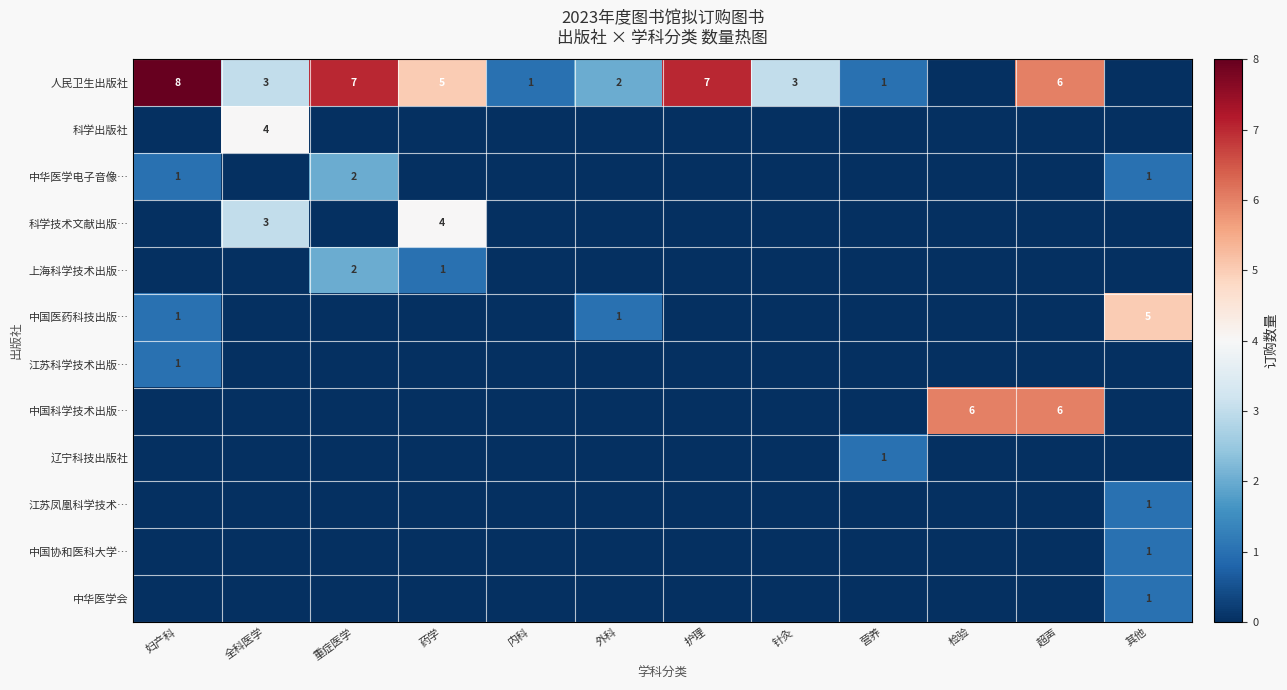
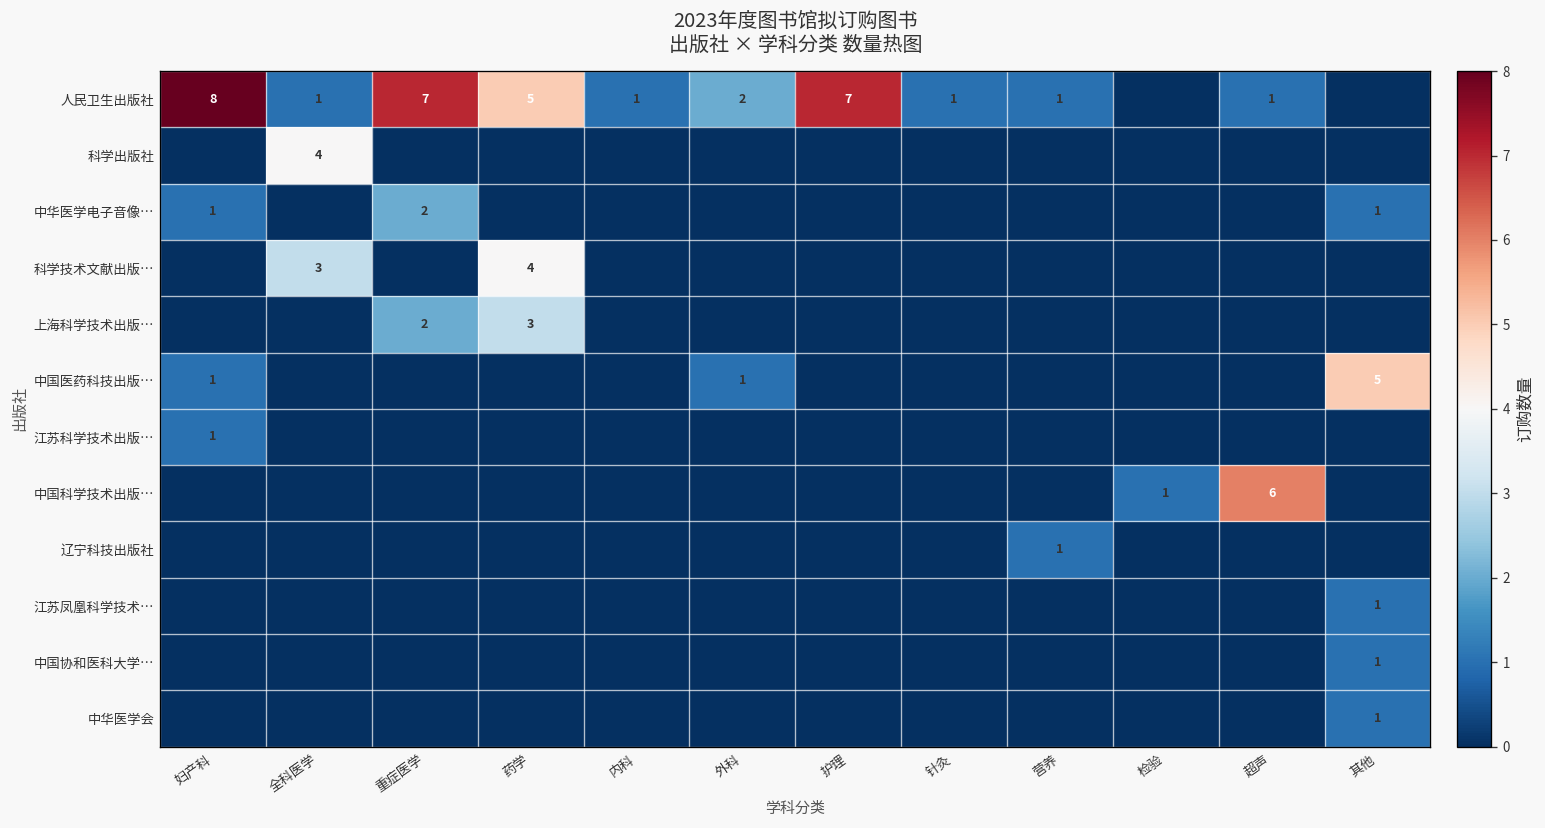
人民卫生出版社, 全科医学: 3 -> 1
人民卫生出版社, 针灸: 3 -> 1
人民卫生出版社, 超声: 6 -> 1
上海科学技术出版…, 药学: 1 -> 3
中国科学技术出版…, 检验: 6 -> 1
